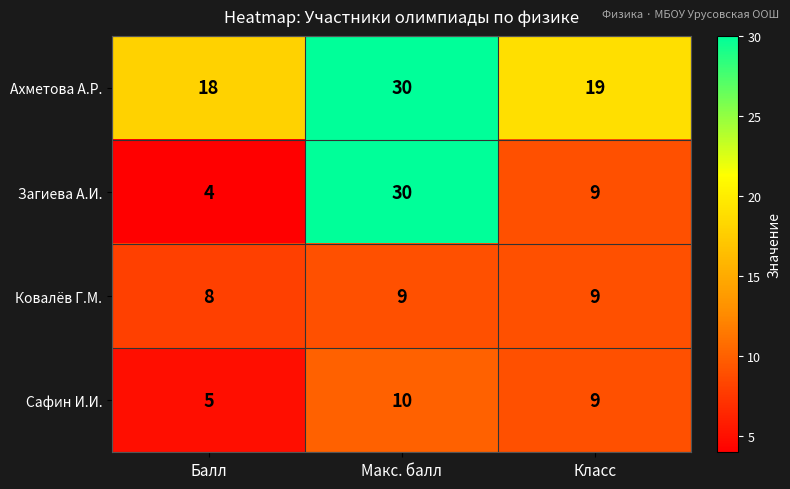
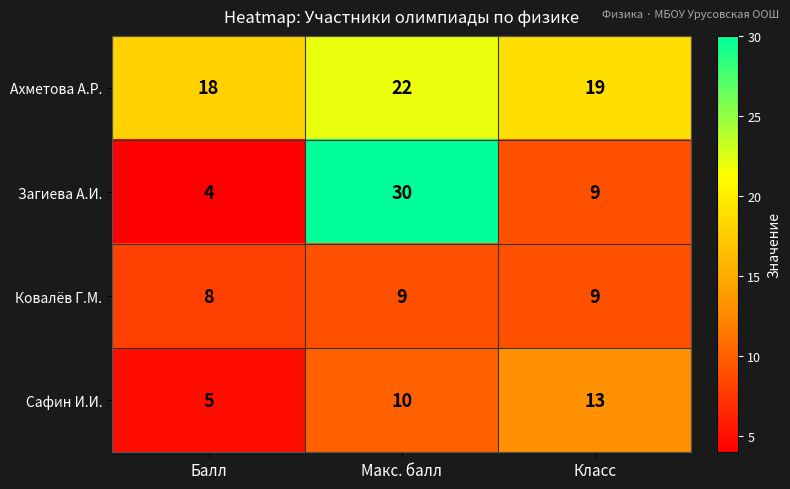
Ахметова А.Р., Макс. балл: 30 -> 22
Сафин И.И., Класс: 9 -> 13
